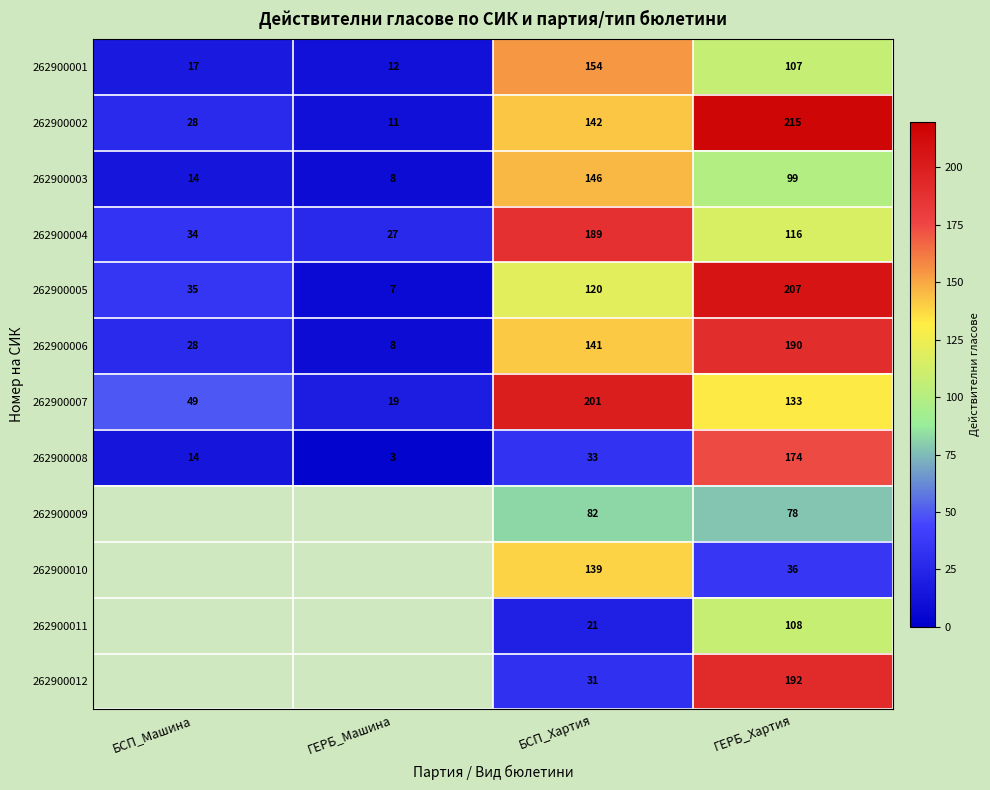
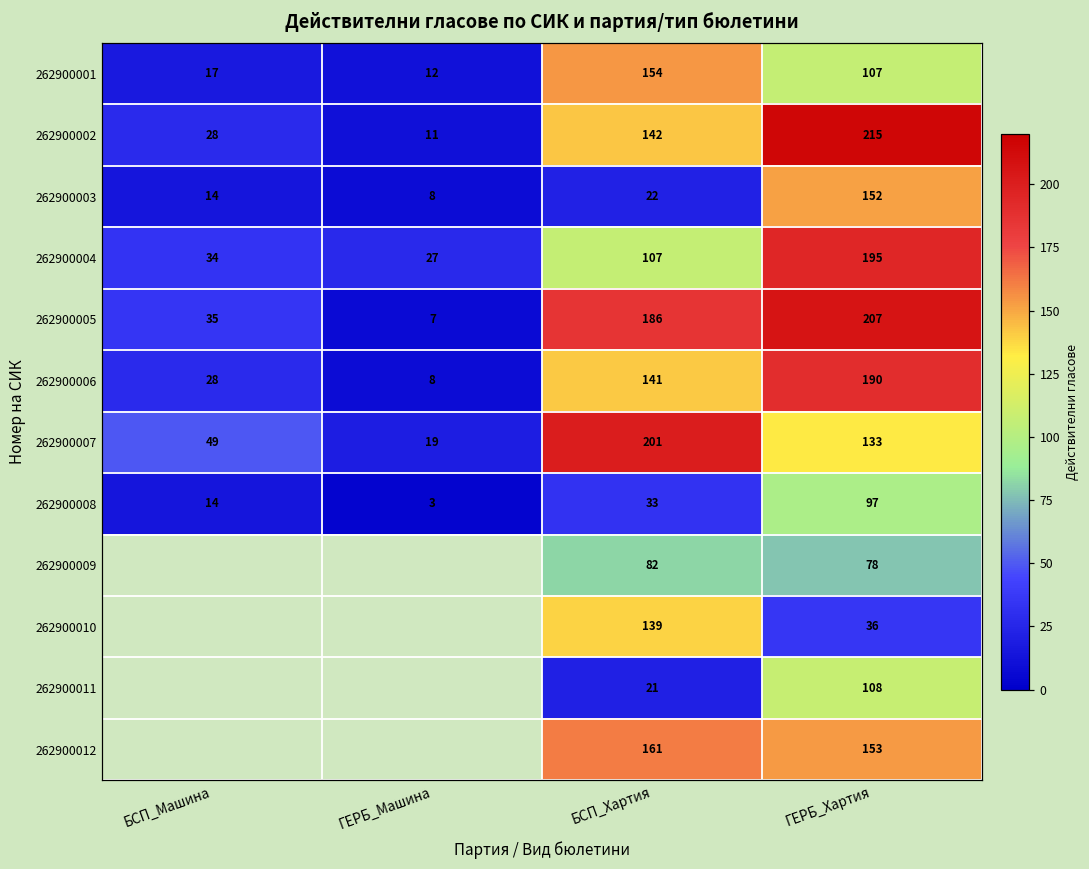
262900003, БСП_Хартия: 146 -> 22
262900003, ГЕРБ_Хартия: 99 -> 152
262900004, БСП_Хартия: 189 -> 107
262900004, ГЕРБ_Хартия: 116 -> 195
262900005, БСП_Хартия: 120 -> 186
262900008, ГЕРБ_Хартия: 174 -> 97
262900012, БСП_Хартия: 31 -> 161
262900012, ГЕРБ_Хартия: 192 -> 153
